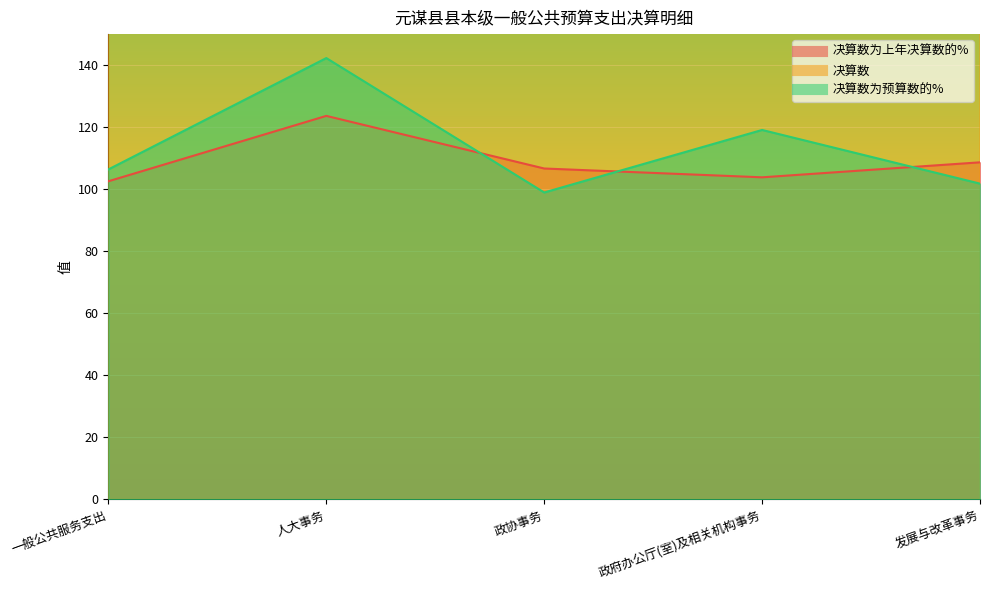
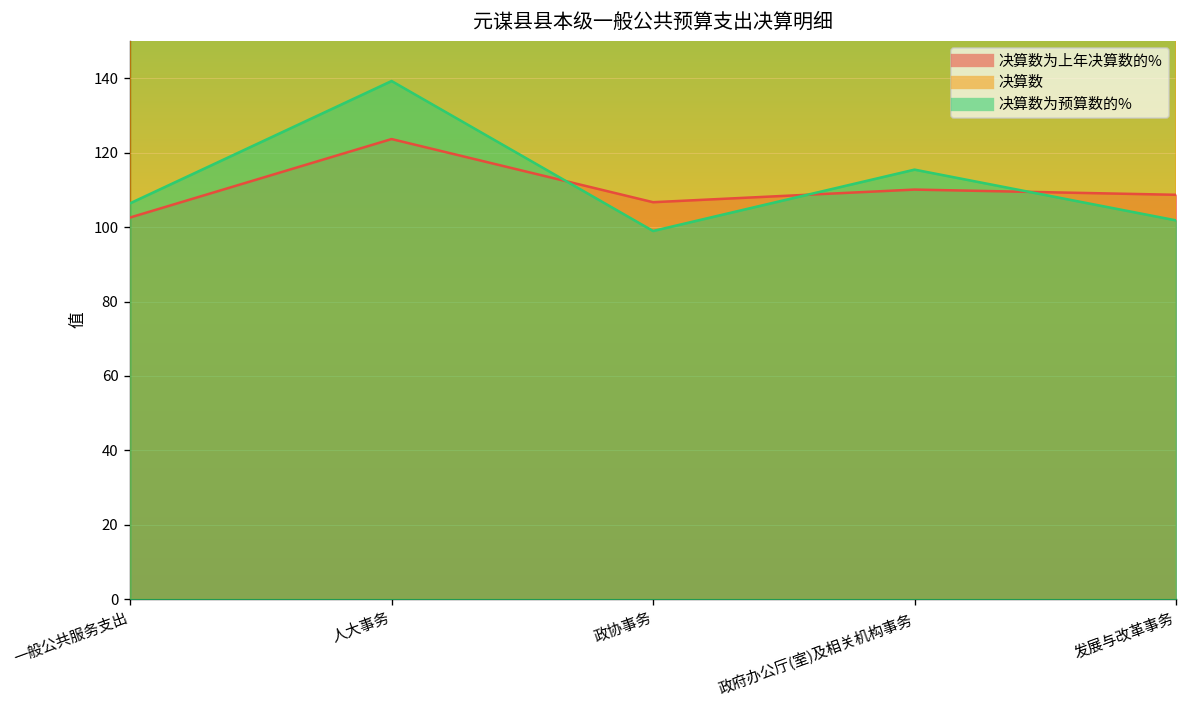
决算数为预算数的%, 人大事务: 142 -> 139
决算数为上年决算数的%, 政府办公厅(室)及相关机构事务: 104 -> 110
决算数为预算数的%, 政府办公厅(室)及相关机构事务: 119 -> 115
